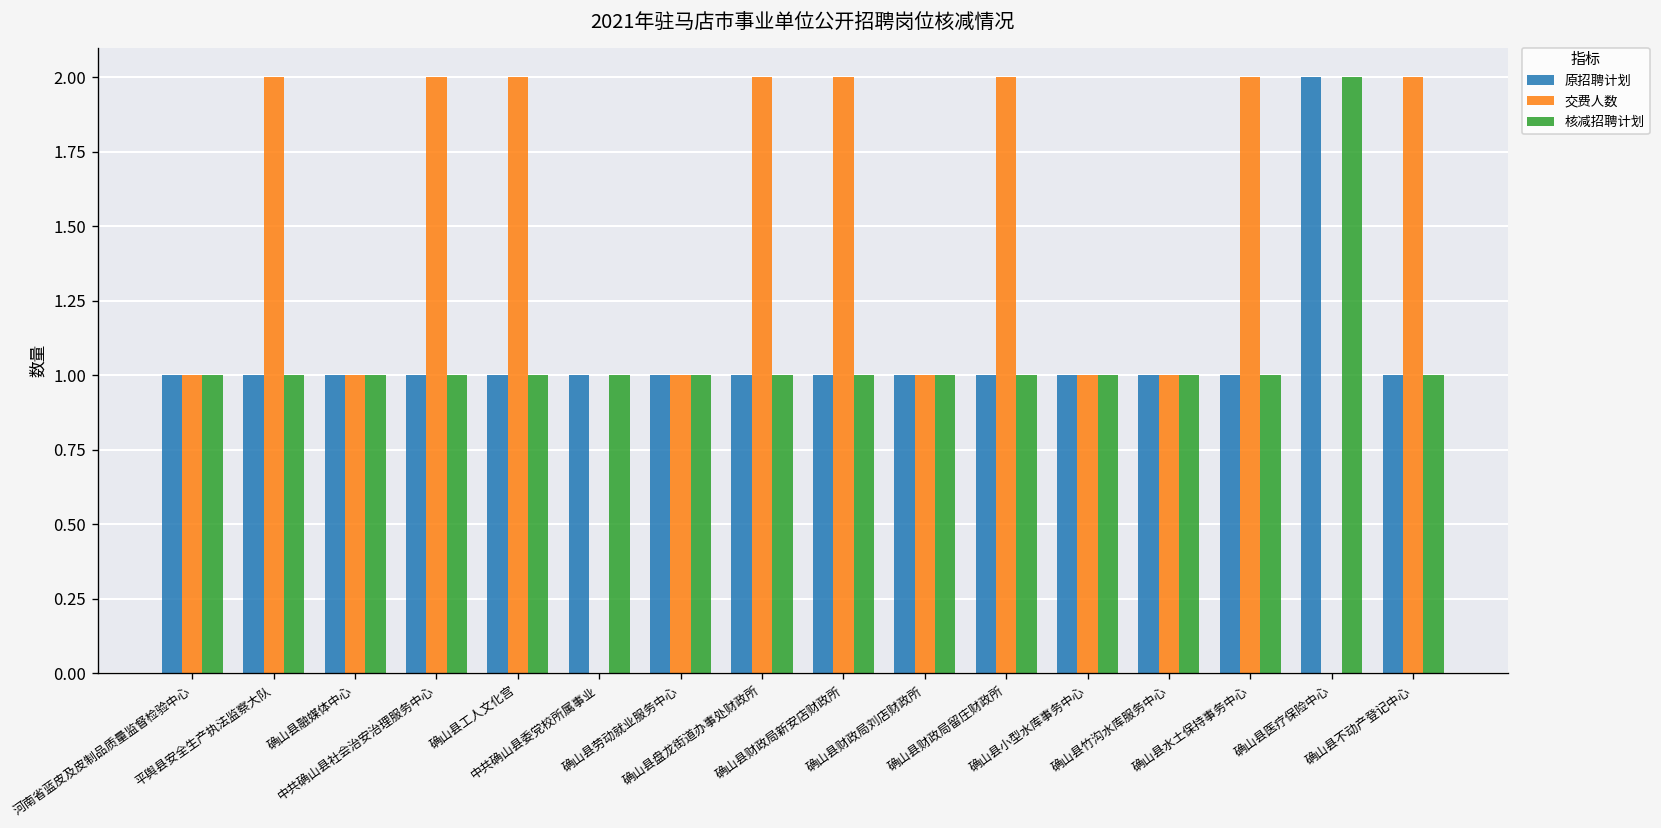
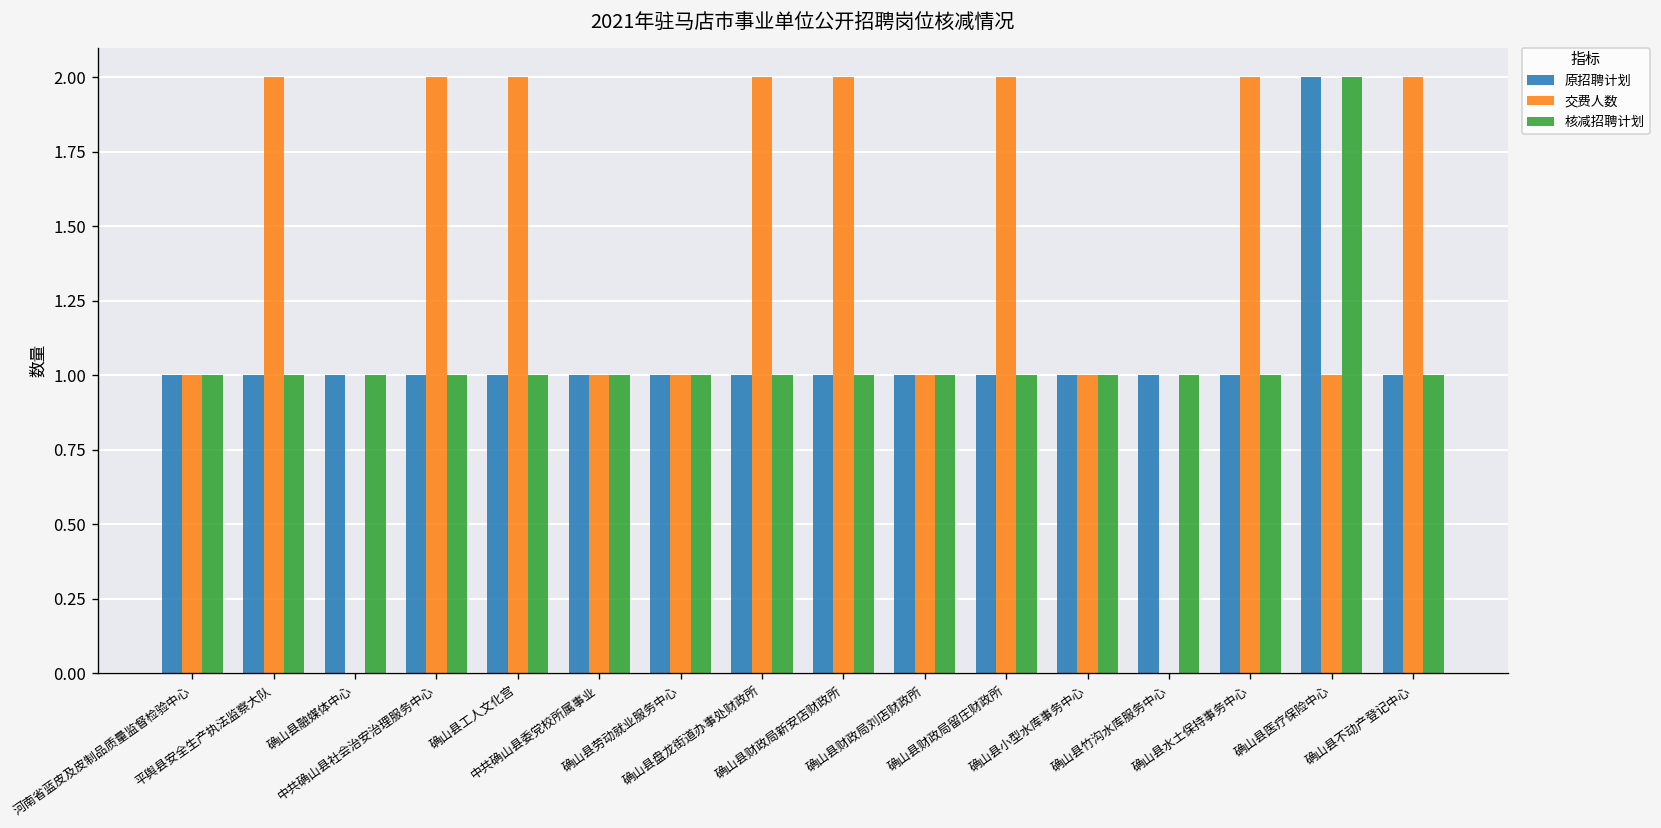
交费人数, 确山县融媒体中心: 1 -> 0
交费人数, 中共确山县委党校所属事业: 0 -> 1
交费人数, 确山县竹沟水库服务中心: 1 -> 0
交费人数, 确山县医疗保险中心: 0 -> 1
